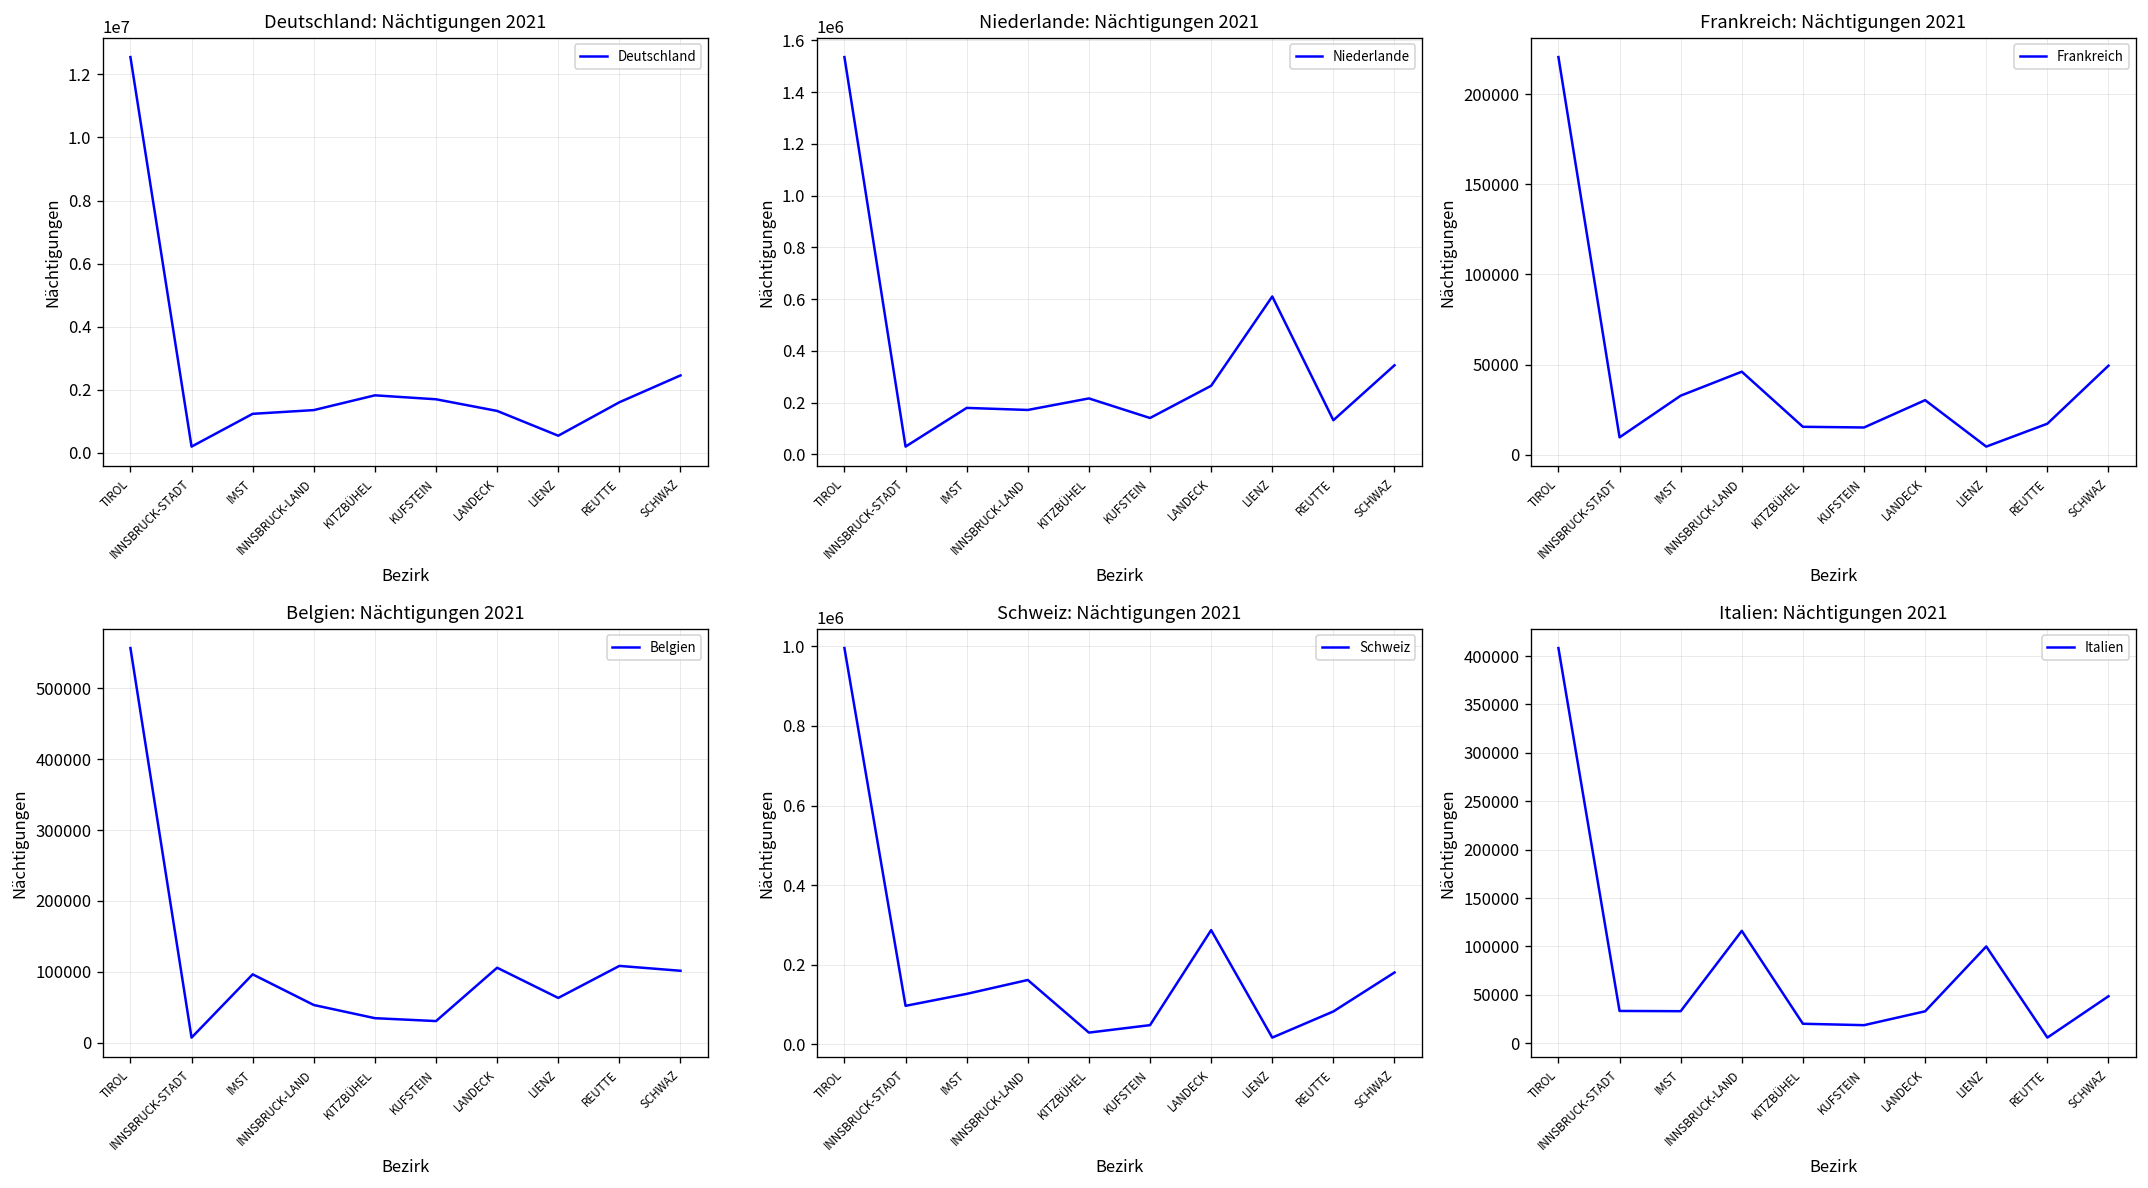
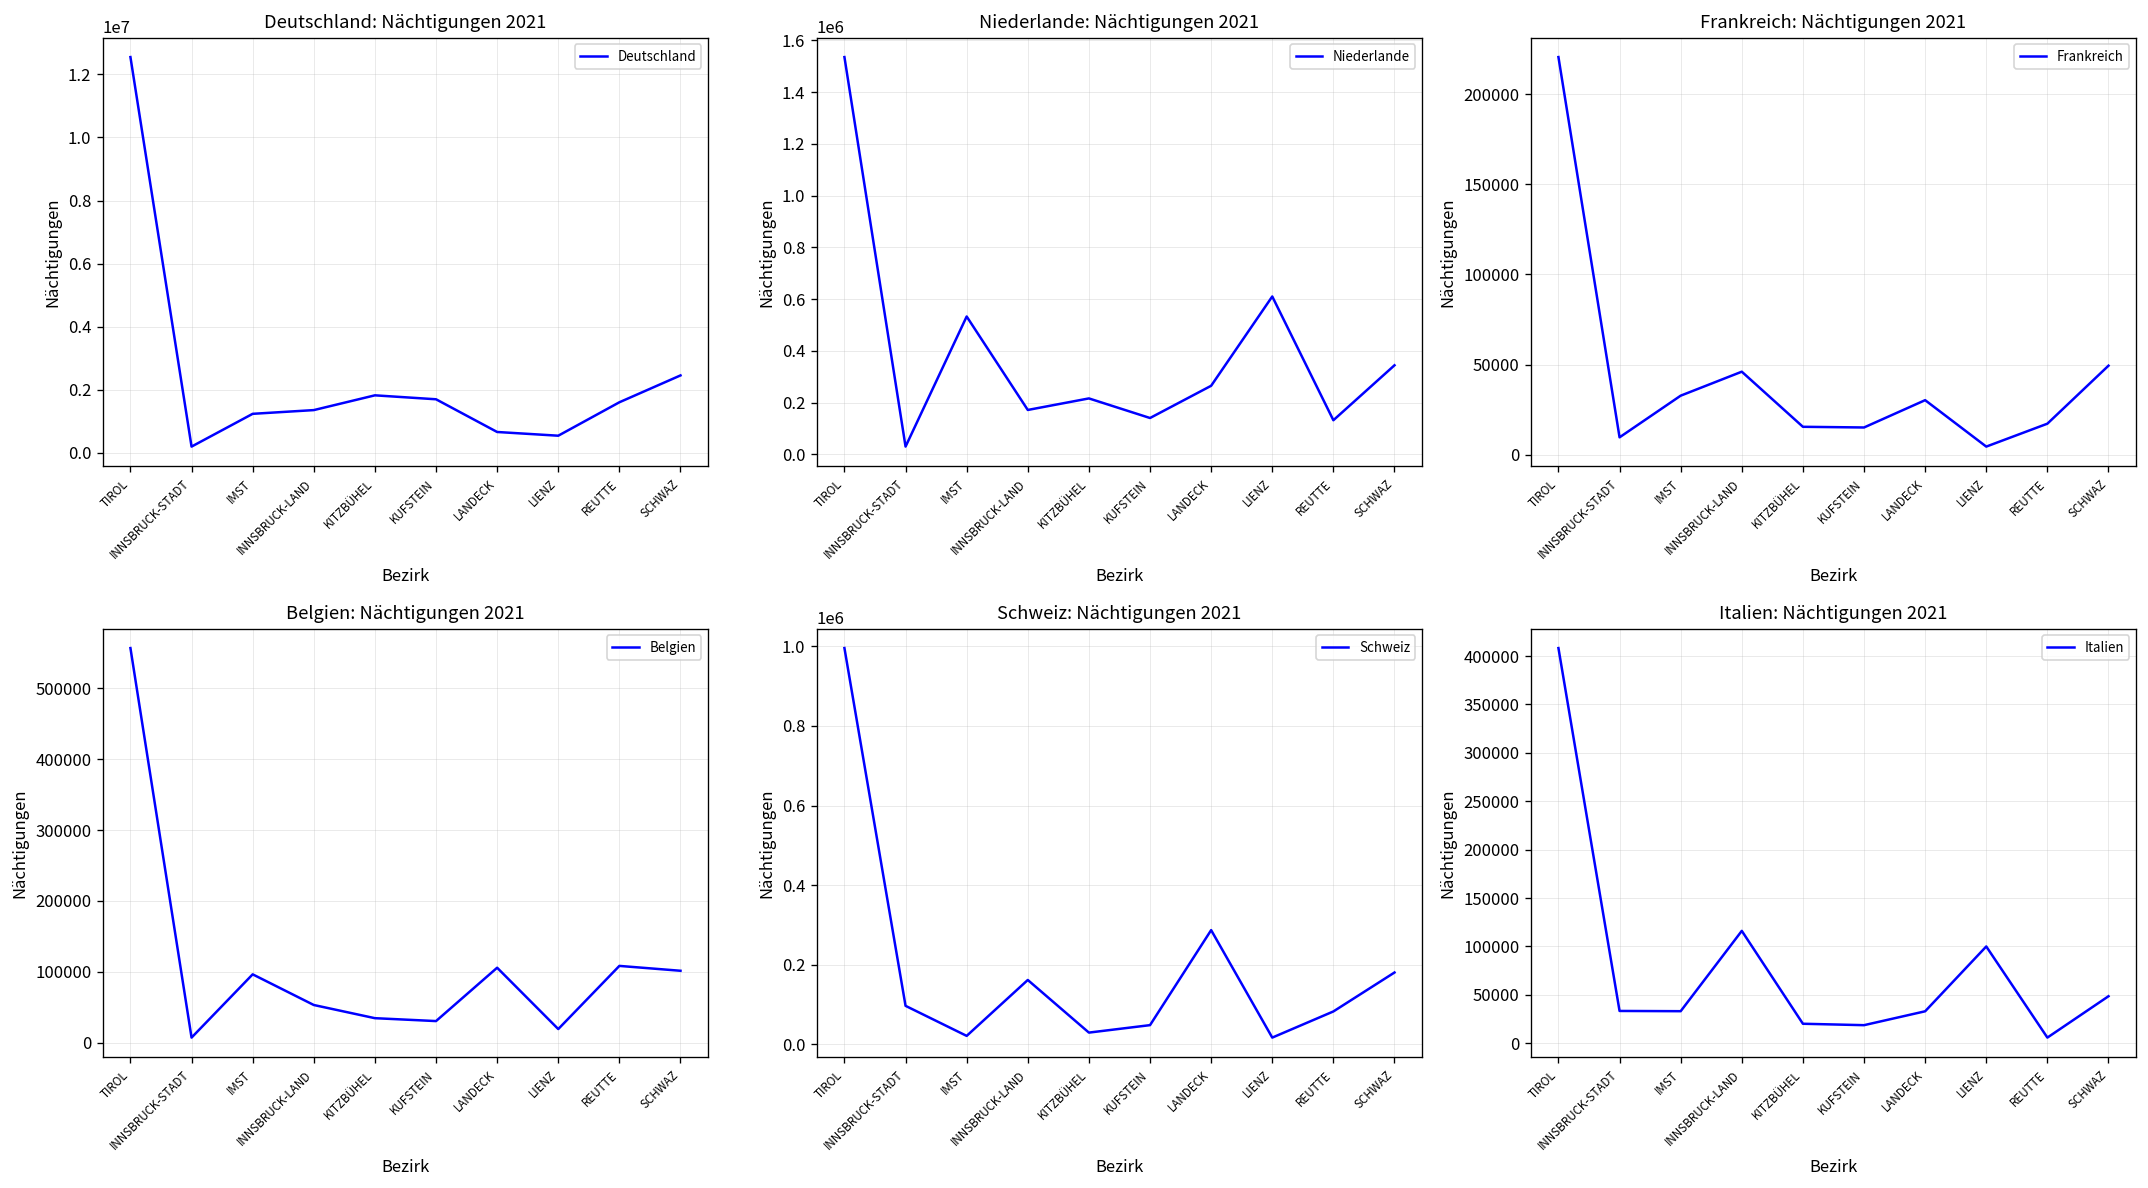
Deutschland: Nächtigungen 2021, LANDECK: 1300000 -> 700000
Niederlande: Nächtigungen 2021, IMST: 180000 -> 530000
Belgien: Nächtigungen 2021, LIENZ: 60000 -> 20000
Schweiz: Nächtigungen 2021, IMST: 130000 -> 20000
